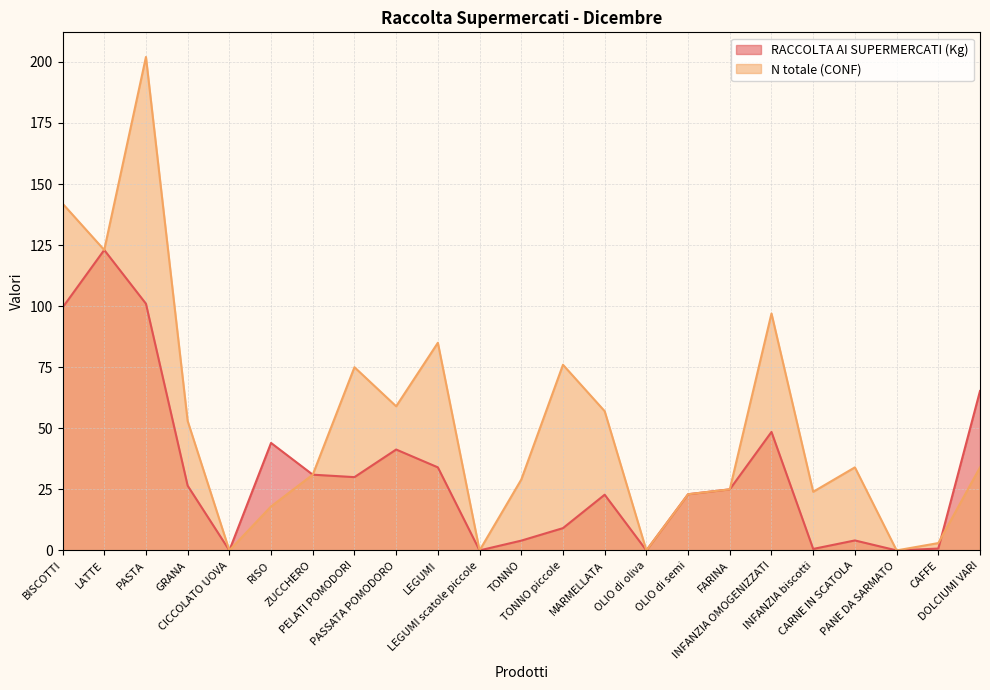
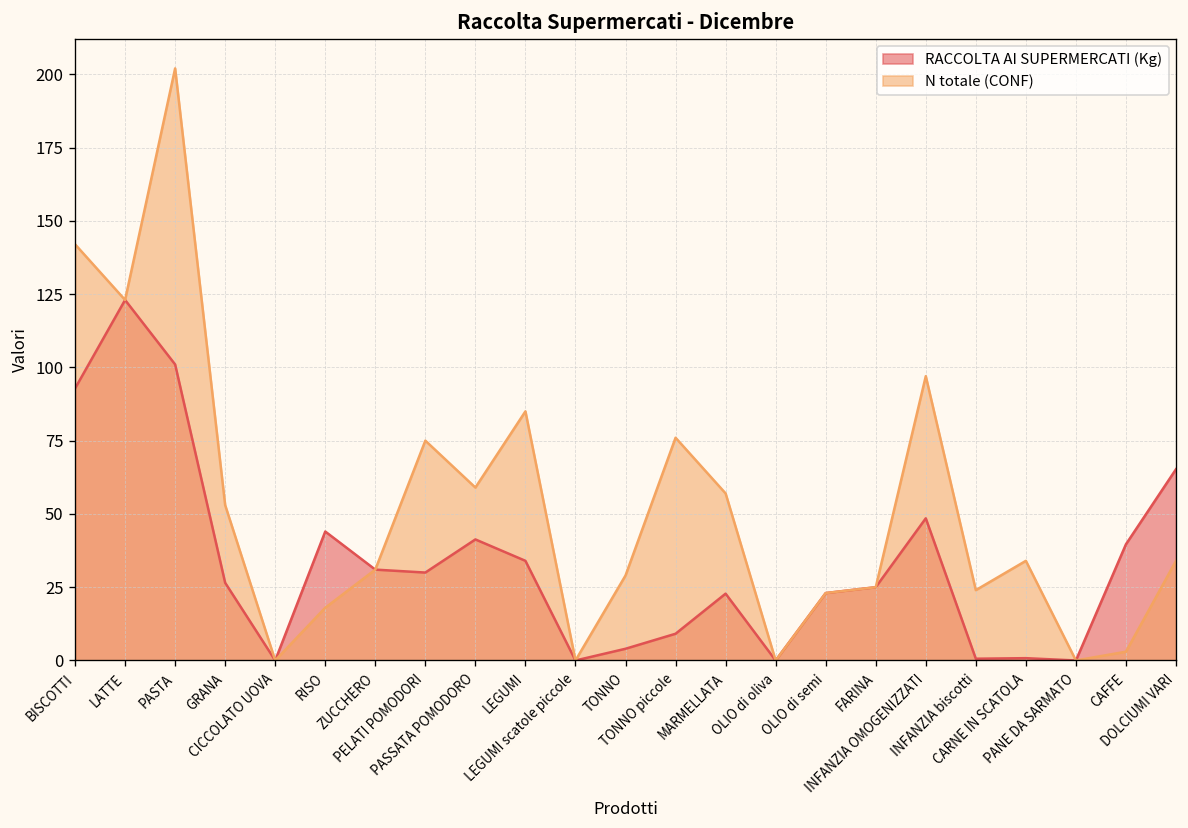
RACCOLTA AI SUPERMERCATI (Kg), BISCOTTI: 99 -> 93
RACCOLTA AI SUPERMERCATI (Kg), CARNE IN SCATOLA: 4 -> 1
RACCOLTA AI SUPERMERCATI (Kg), CAFFE: 1 -> 40
